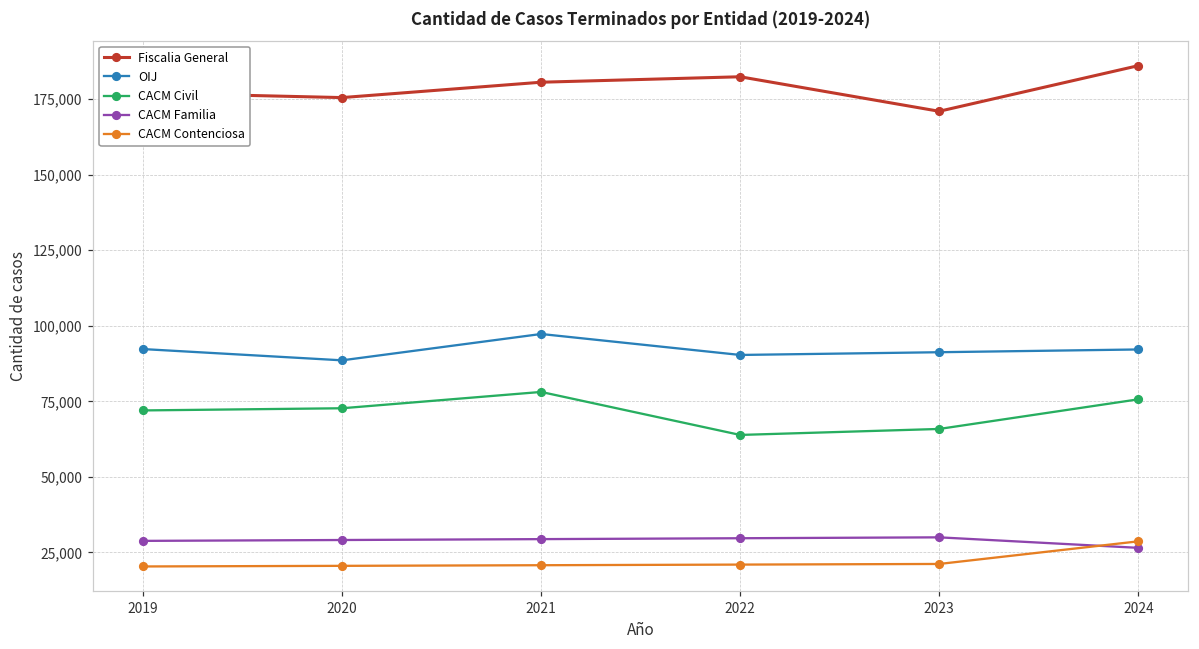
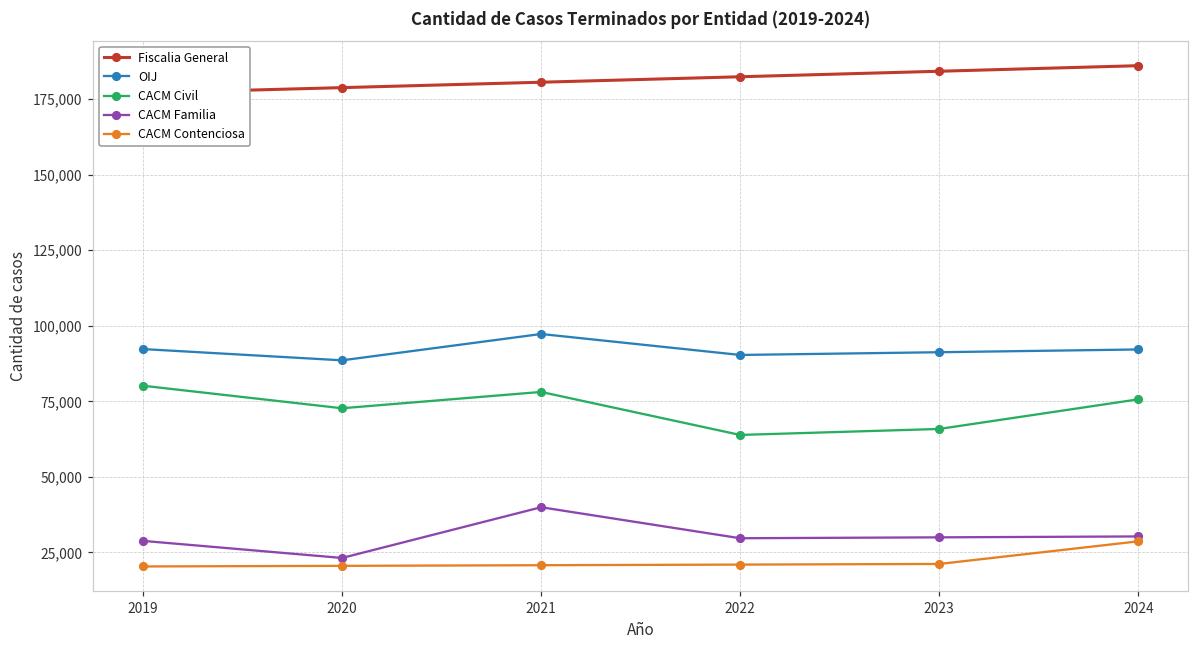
CACM Civil, 2019: 72,000 -> 80,000
Fiscalia General, 2020: 176,000 -> 179,000
CACM Familia, 2020: 29,000 -> 23,000
CACM Familia, 2021: 29,000 -> 40,000
Fiscalia General, 2023: 171,000 -> 184,000
CACM Familia, 2024: 27,000 -> 30,000
